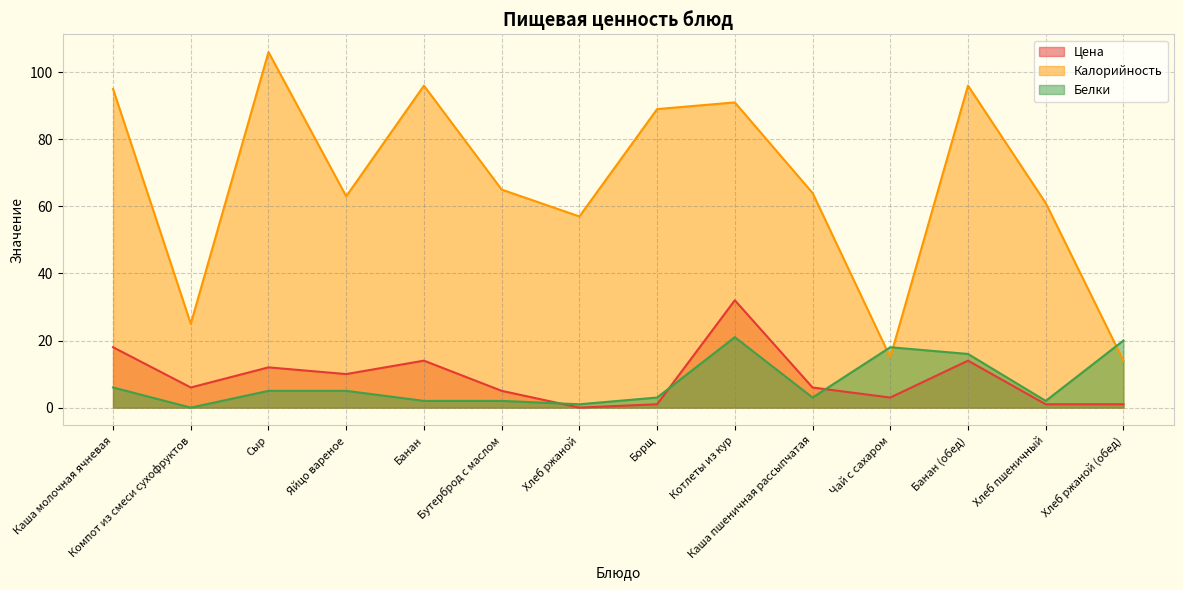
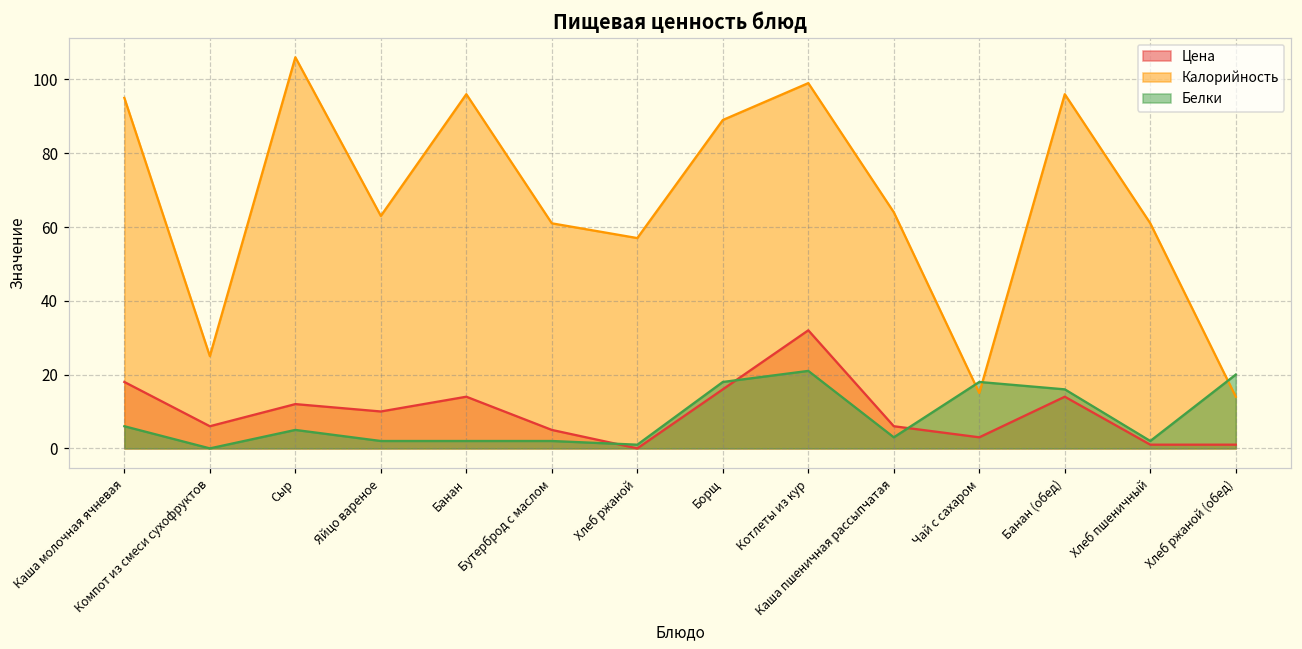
Белки, Яйцо вареное: 5 -> 2
Калорийность, Бутерброд с маслом: 65 -> 61
Цена, Борщ: 1 -> 16
Белки, Борщ: 3 -> 18
Калорийность, Котлеты из кур: 91 -> 99
